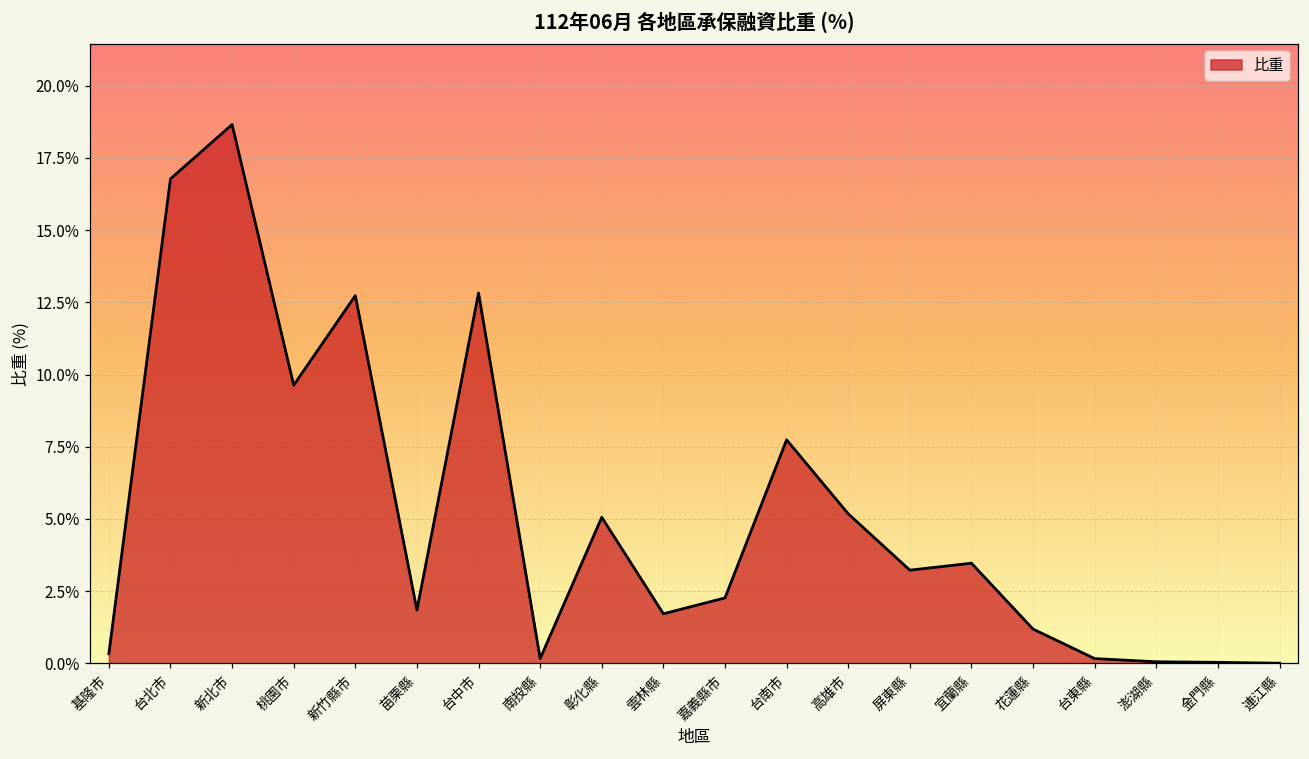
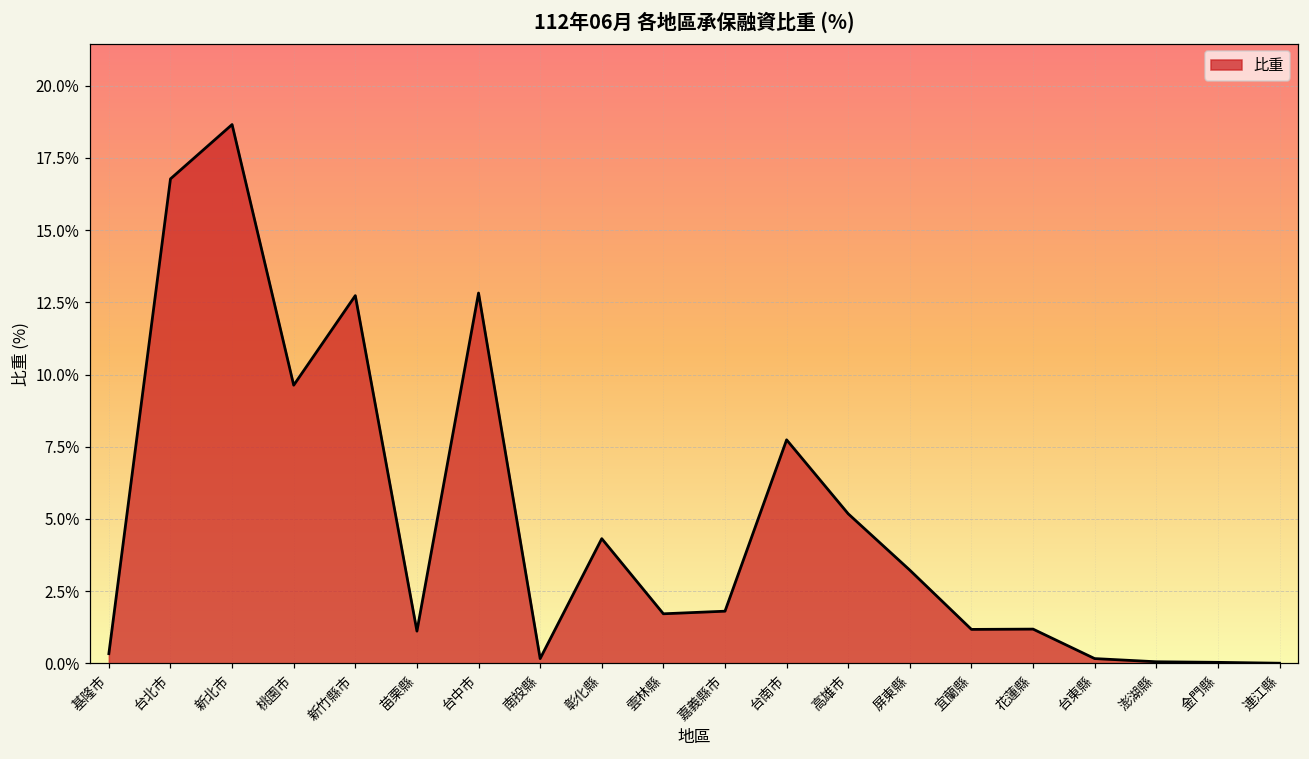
苗栗縣: 1.9% -> 1.1%
彰化縣: 5.1% -> 4.3%
嘉義縣市: 2.3% -> 1.8%
宜蘭縣: 3.5% -> 1.2%
